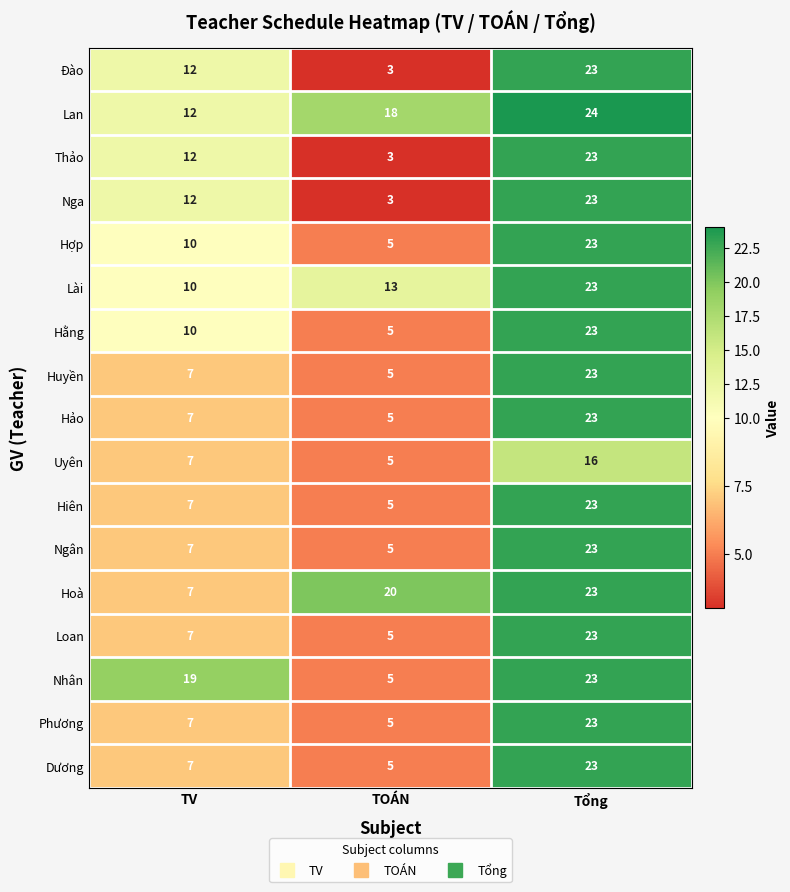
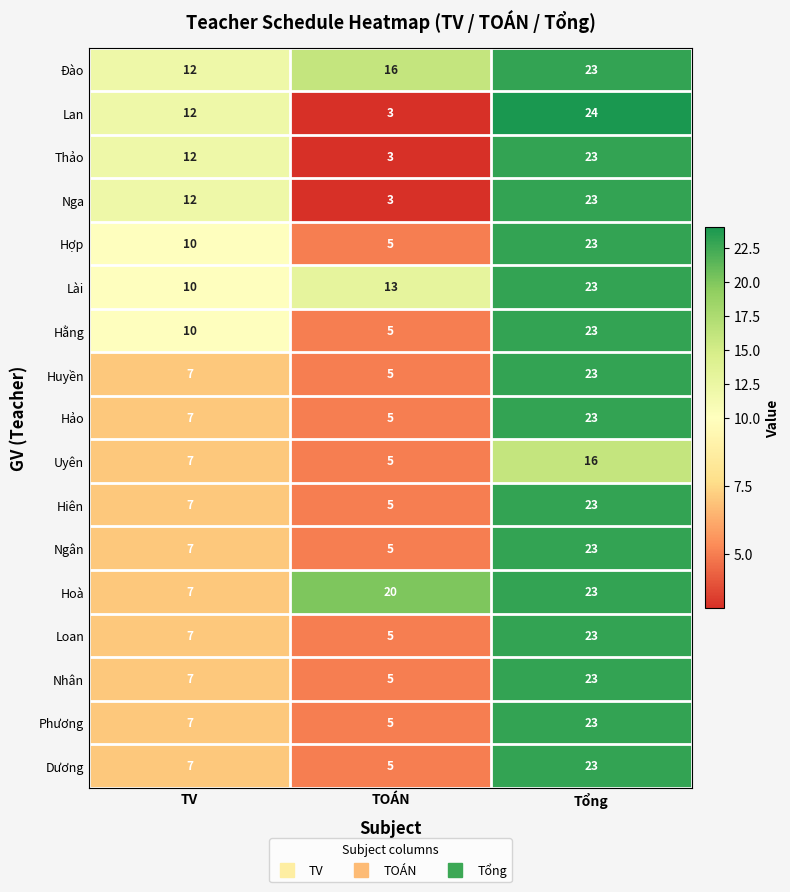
Đào, TOÁN: 3 -> 16
Lan, TOÁN: 18 -> 3
Nhân, TV: 19 -> 7
